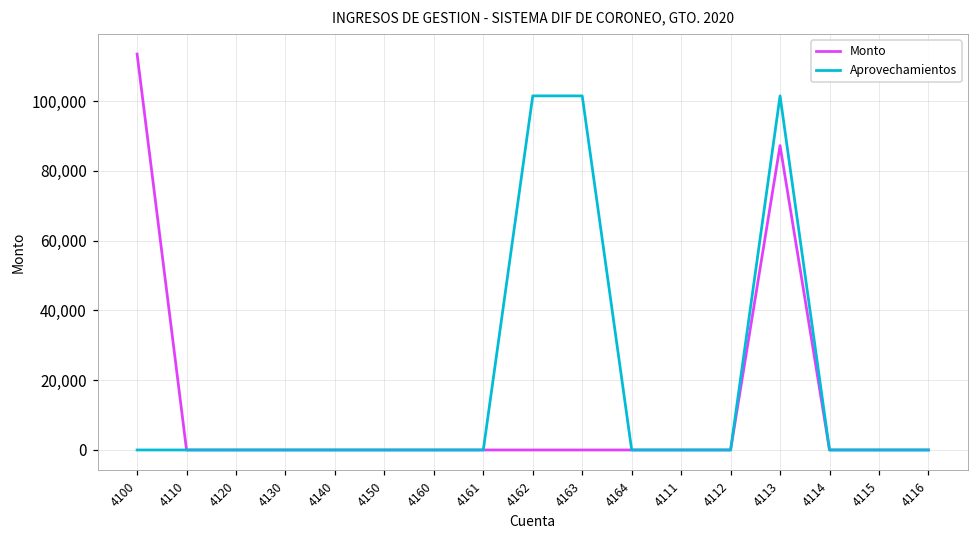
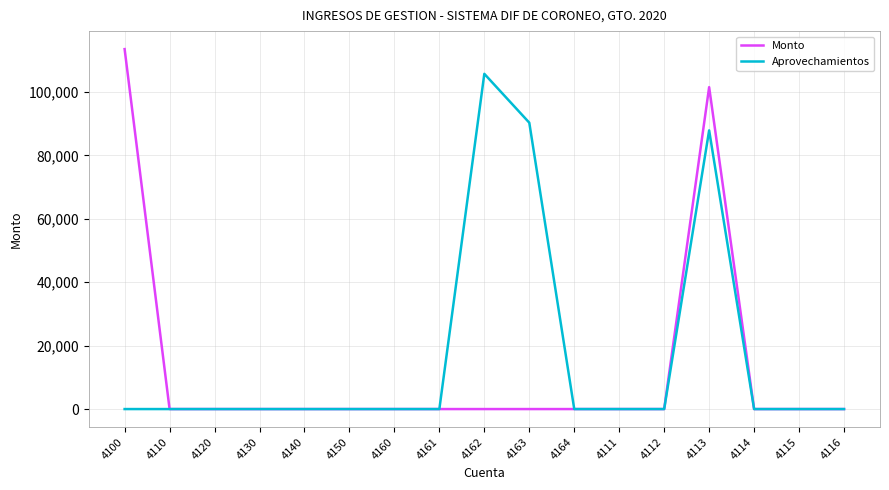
Aprovechamientos, 4162: 101,000 -> 106,000
Aprovechamientos, 4163: 101,000 -> 90,000
Monto, 4113: 87,000 -> 101,000
Aprovechamientos, 4113: 101,000 -> 88,000
